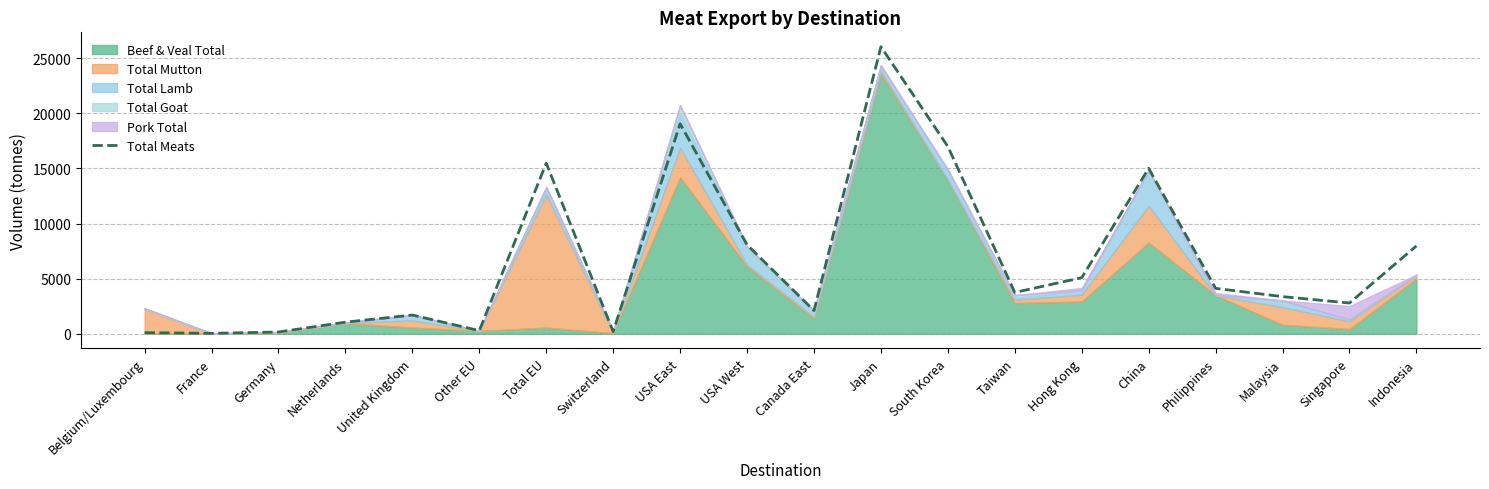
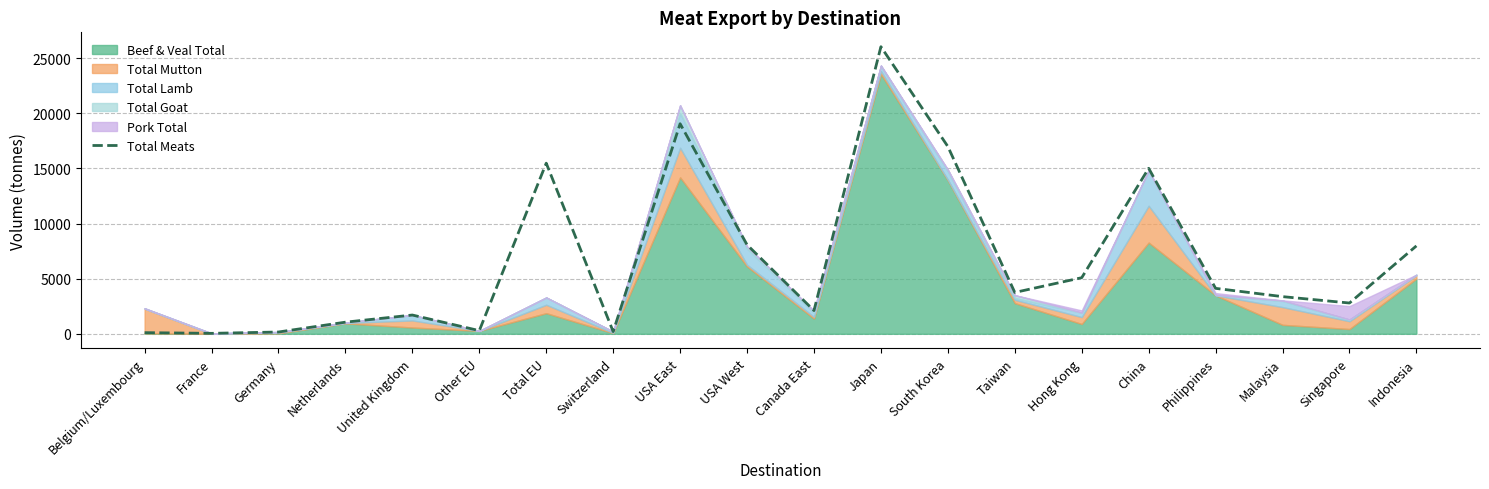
Beef & Veal Total, Total EU: 600 -> 1900
Total Mutton, Total EU: 12100 -> 800
Beef & Veal Total, Hong Kong: 2900 -> 900
